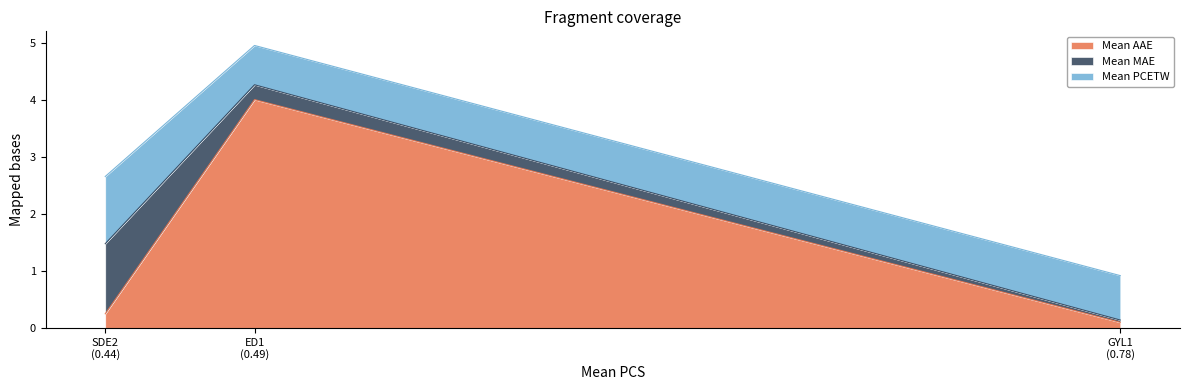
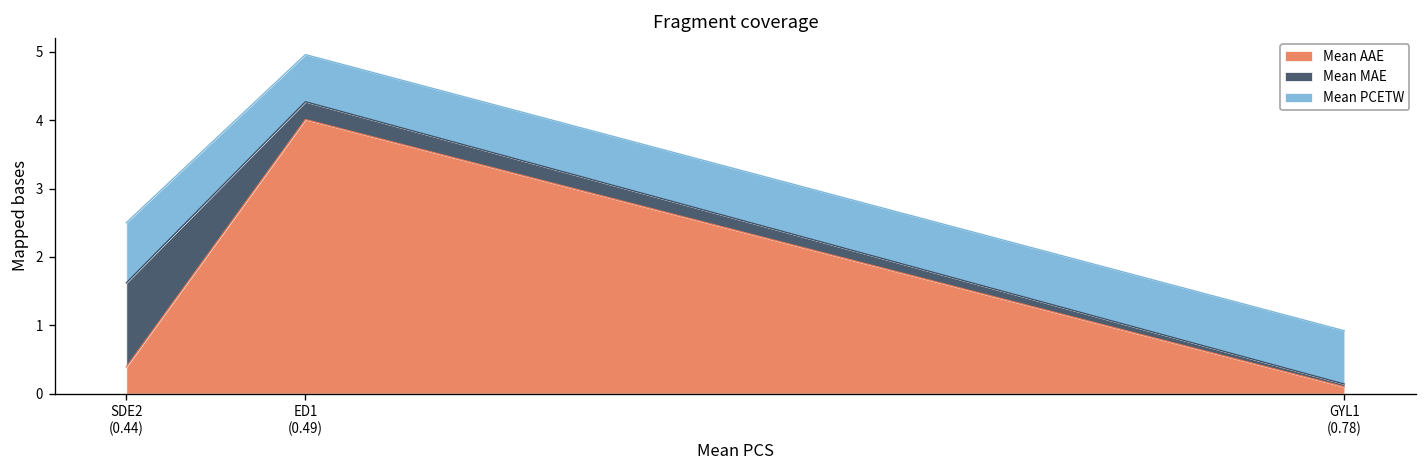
Mean AAE, SDE2 (0.44): 0.3 -> 0.4
Mean PCETW, SDE2 (0.44): 1.2 -> 0.9
